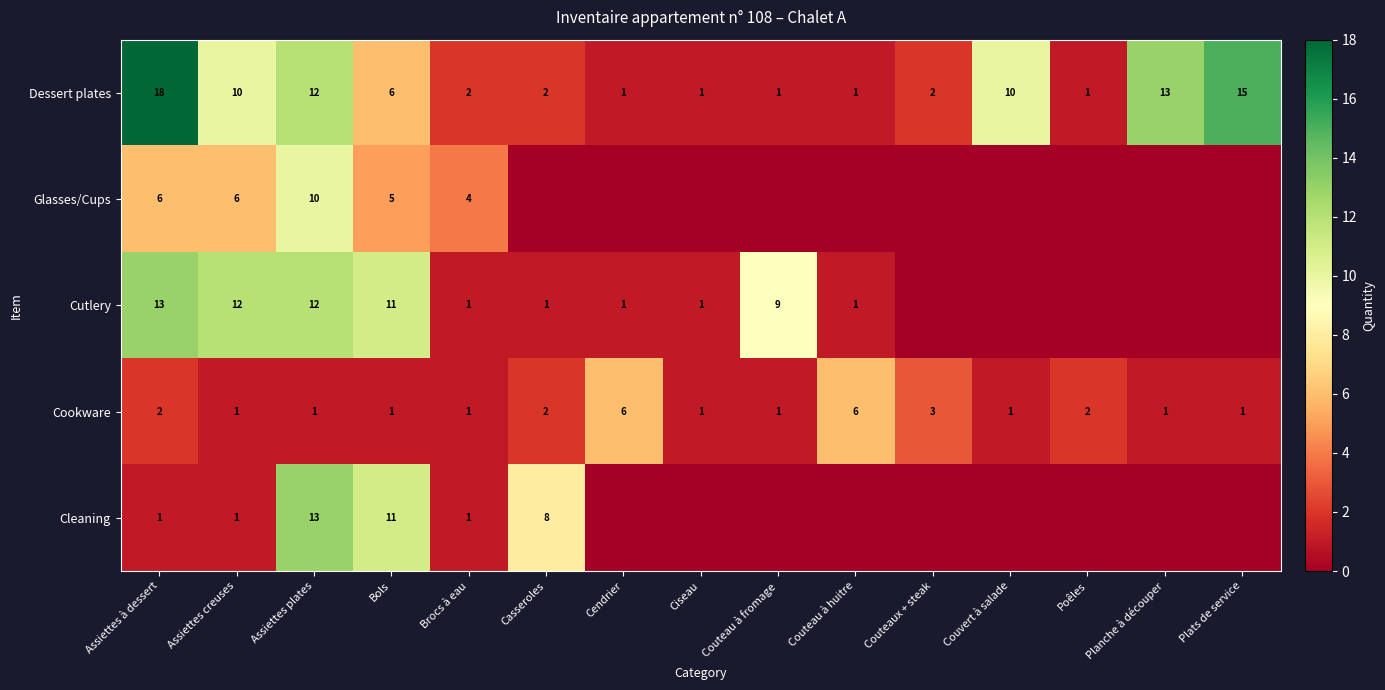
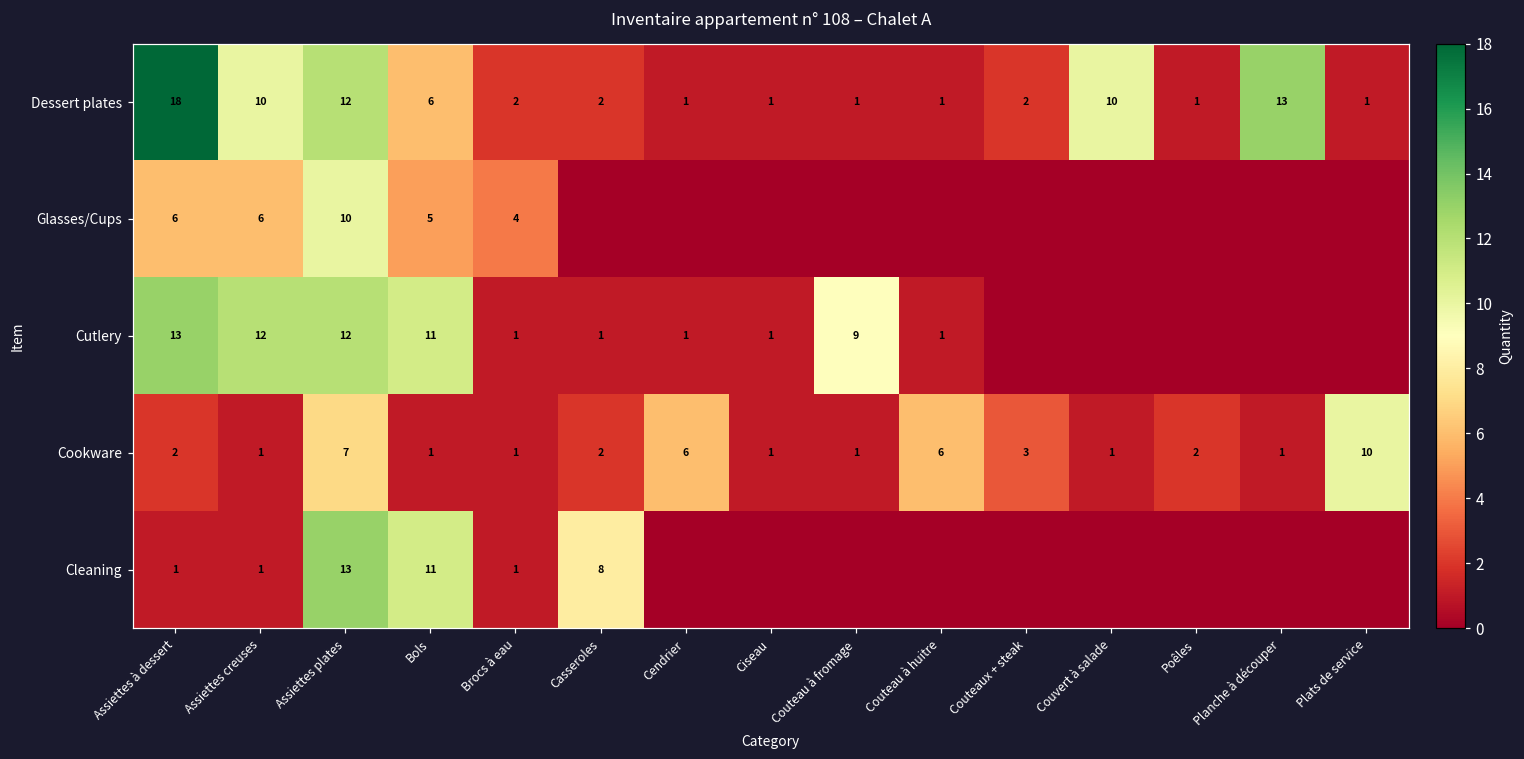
Dessert plates, Plats de service: 15 -> 1
Cookware, Assiettes plates: 1 -> 7
Cookware, Plats de service: 1 -> 10
